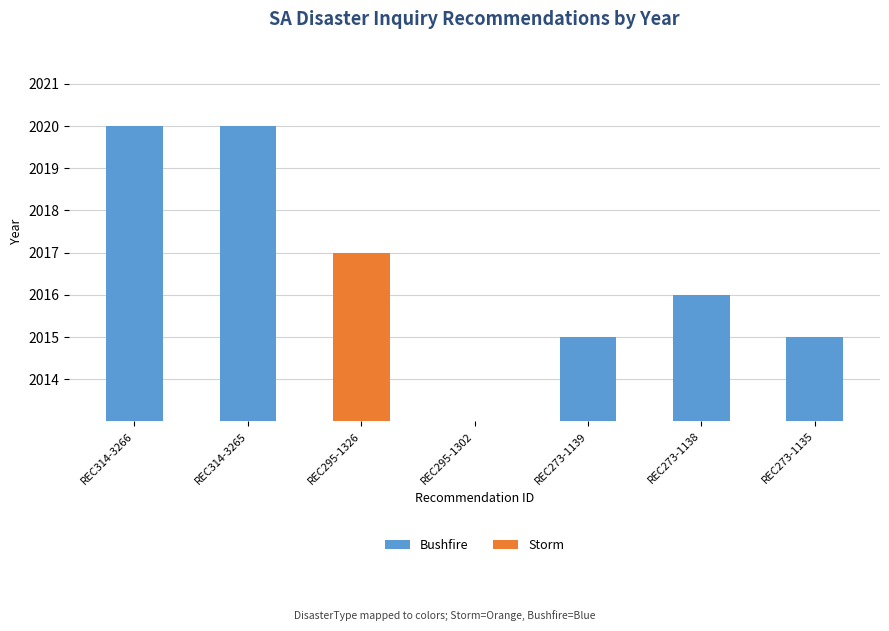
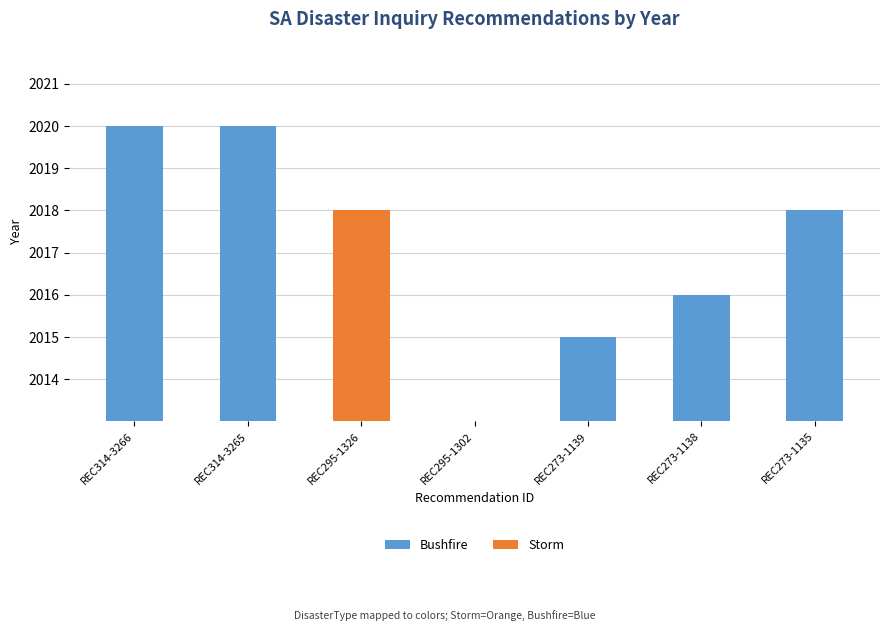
Storm, REC295-1326: 2017 -> 2018
Bushfire, REC273-1135: 2015 -> 2018
